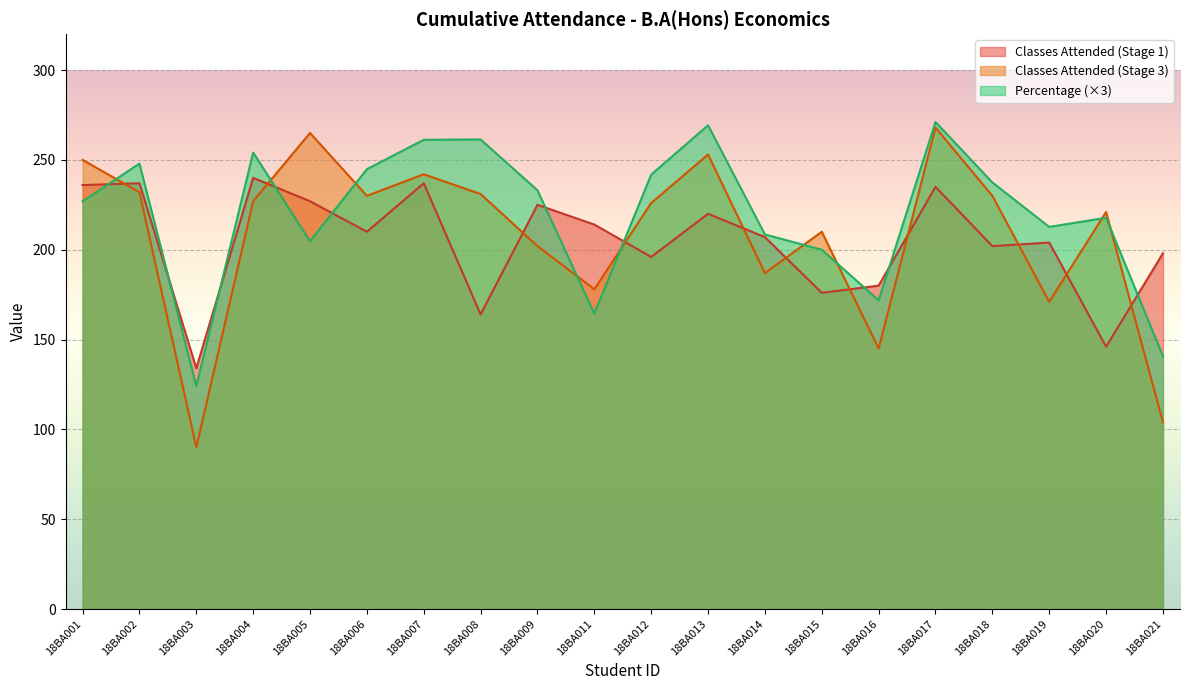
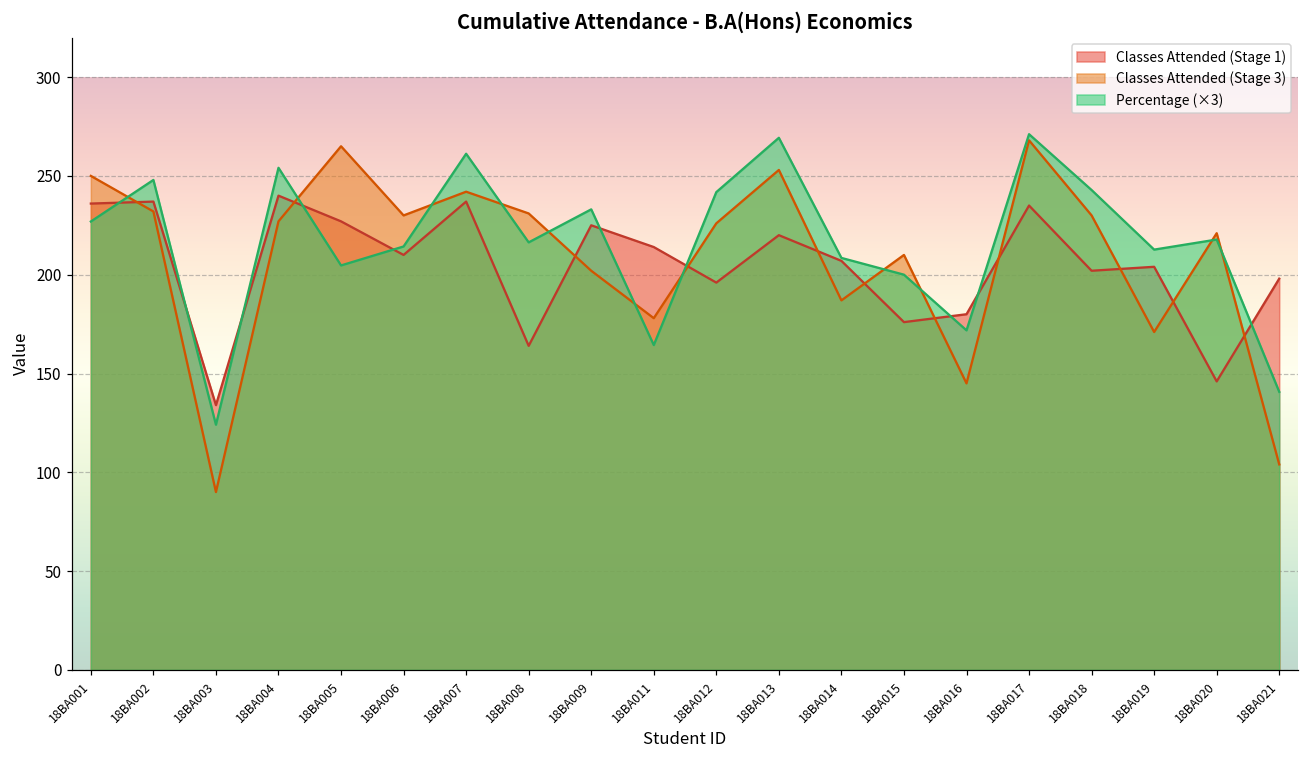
Percentage (×3), 18BA006: 245 -> 214
Percentage (×3), 18BA008: 261 -> 216
Percentage (×3), 18BA018: 237 -> 243
